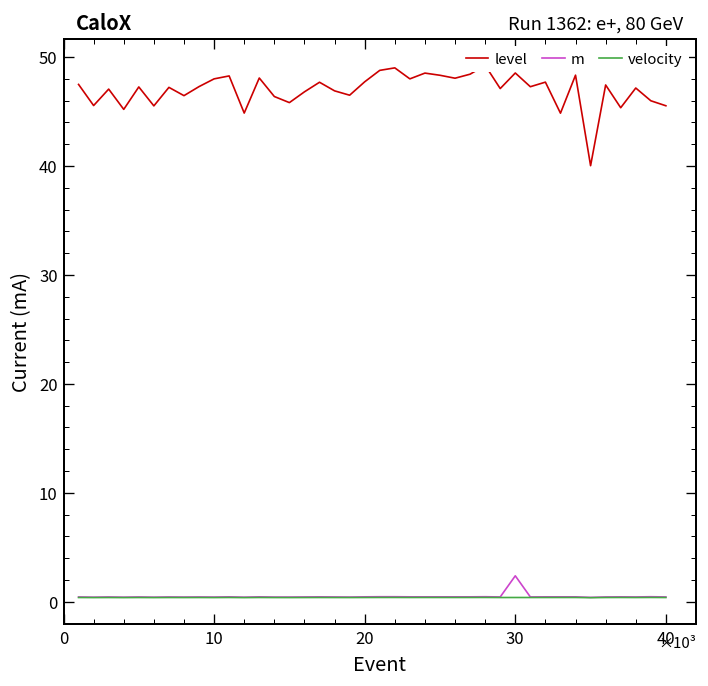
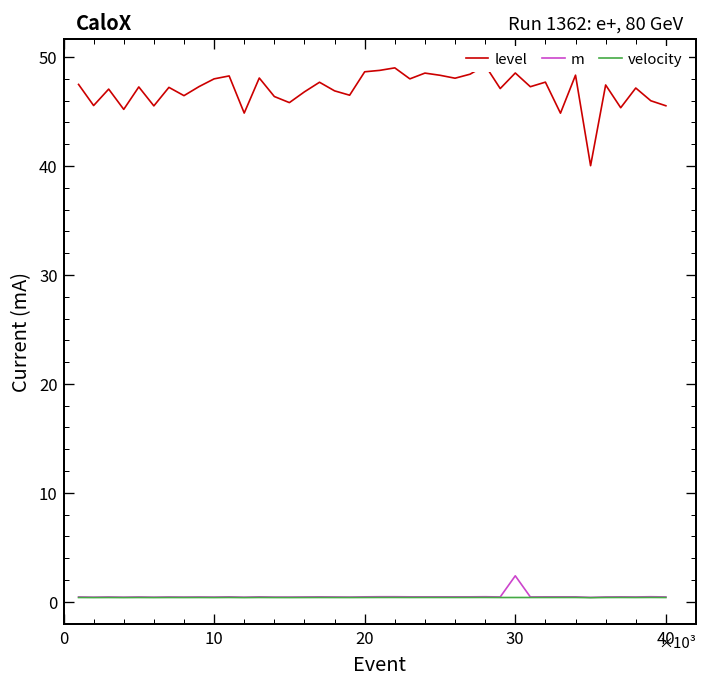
level, 20: 48 -> 49
